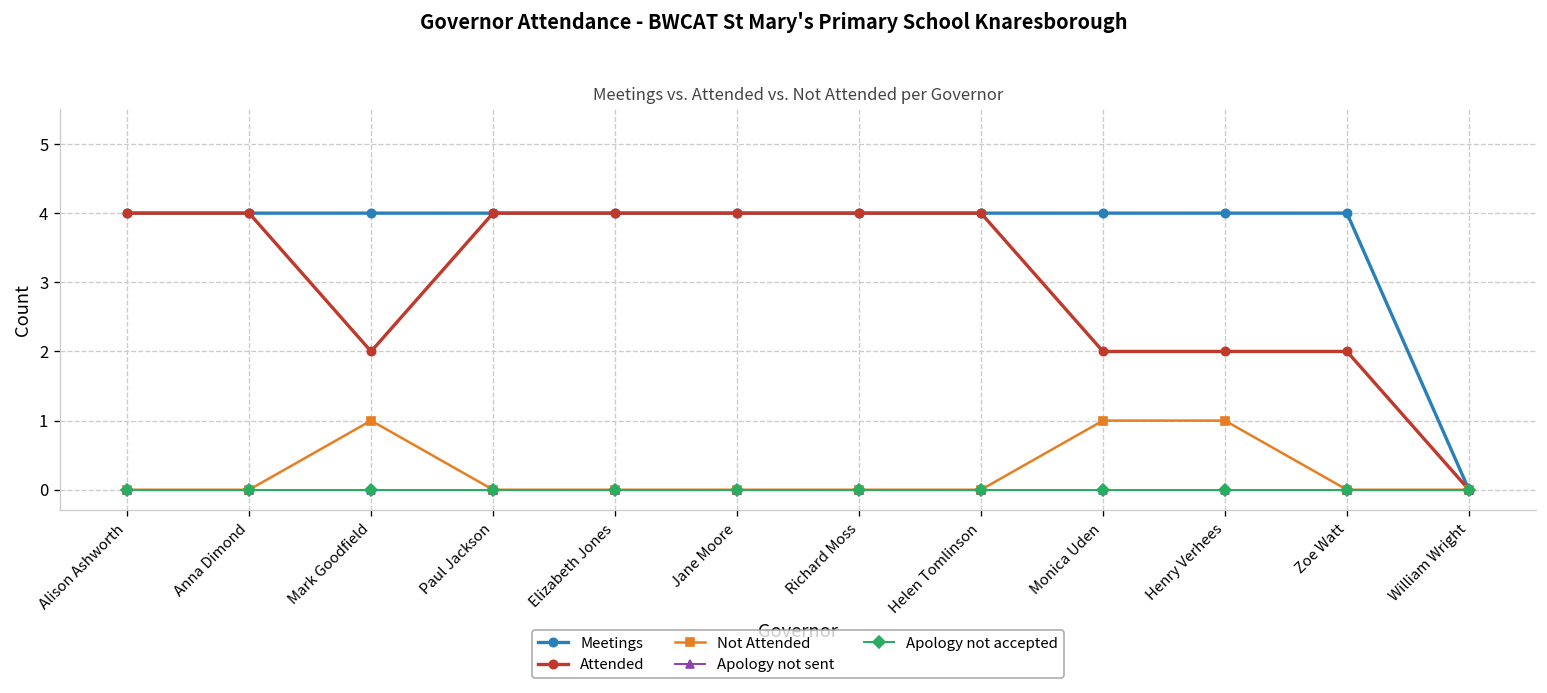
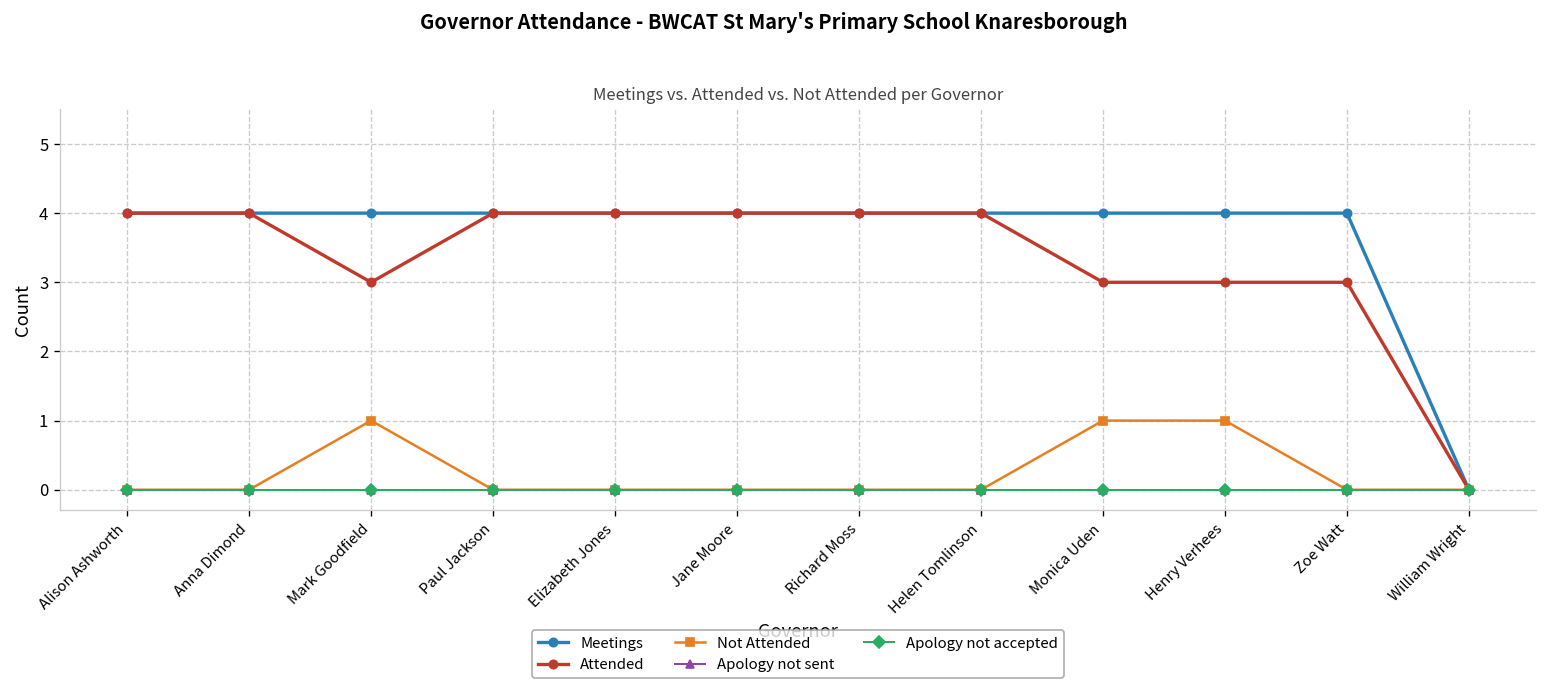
Attended, Mark Goodfield: 2 -> 3
Attended, Monica Uden: 2 -> 3
Attended, Henry Verhees: 2 -> 3
Attended, Zoe Watt: 2 -> 3
